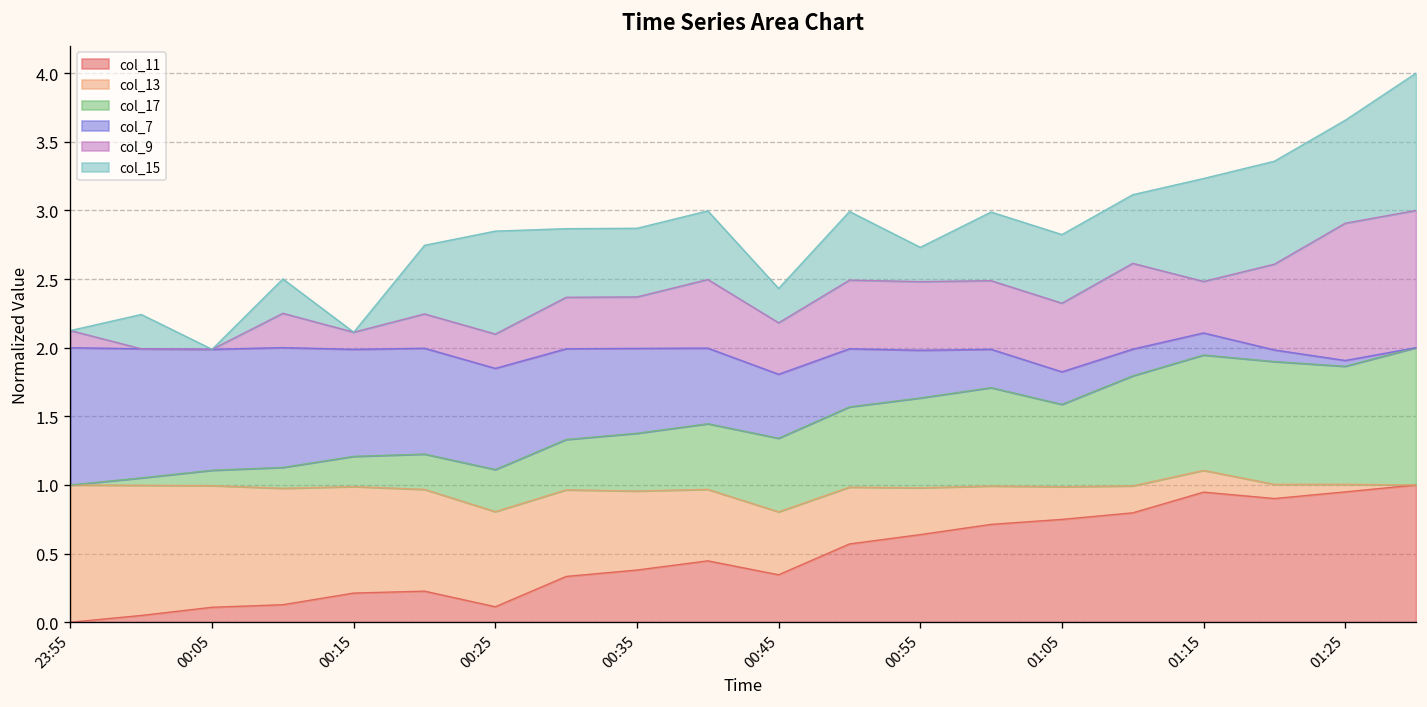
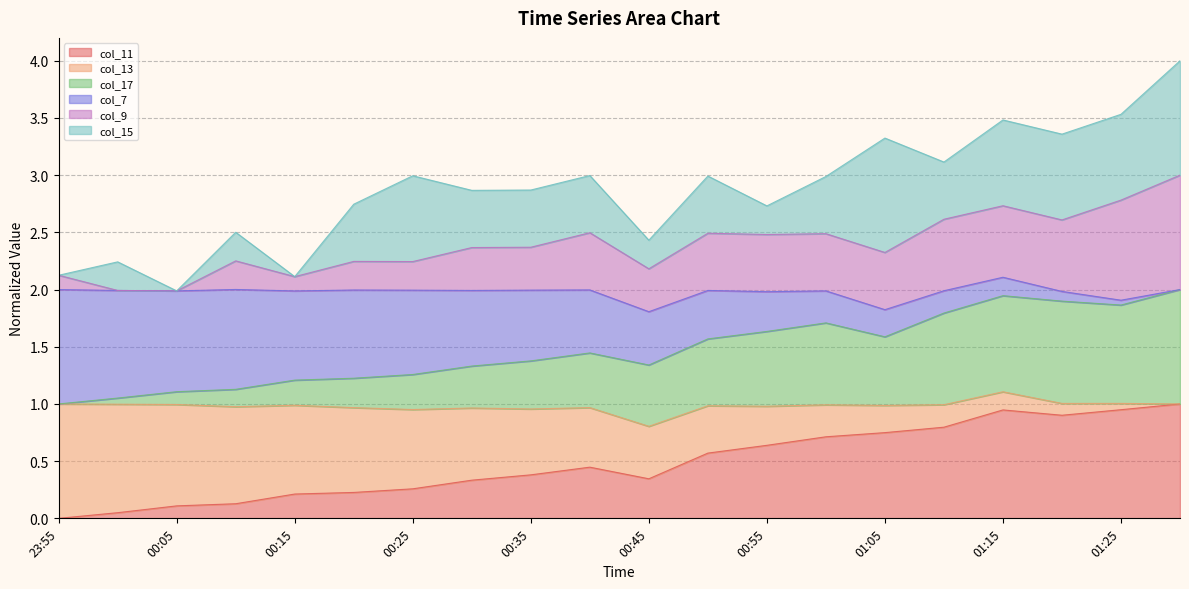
col_11, 00:25: 0.11 -> 0.26
col_15, 01:05: 0.50 -> 1.00
col_9, 01:15: 0.38 -> 0.63
col_9, 01:25: 1.00 -> 0.88
